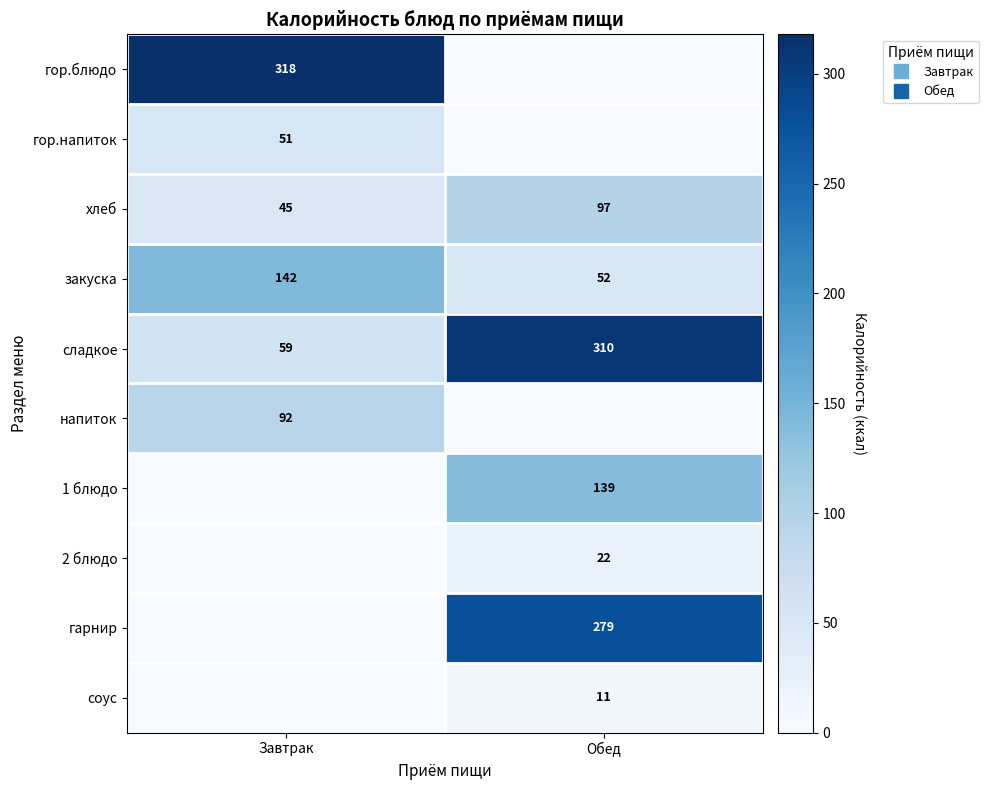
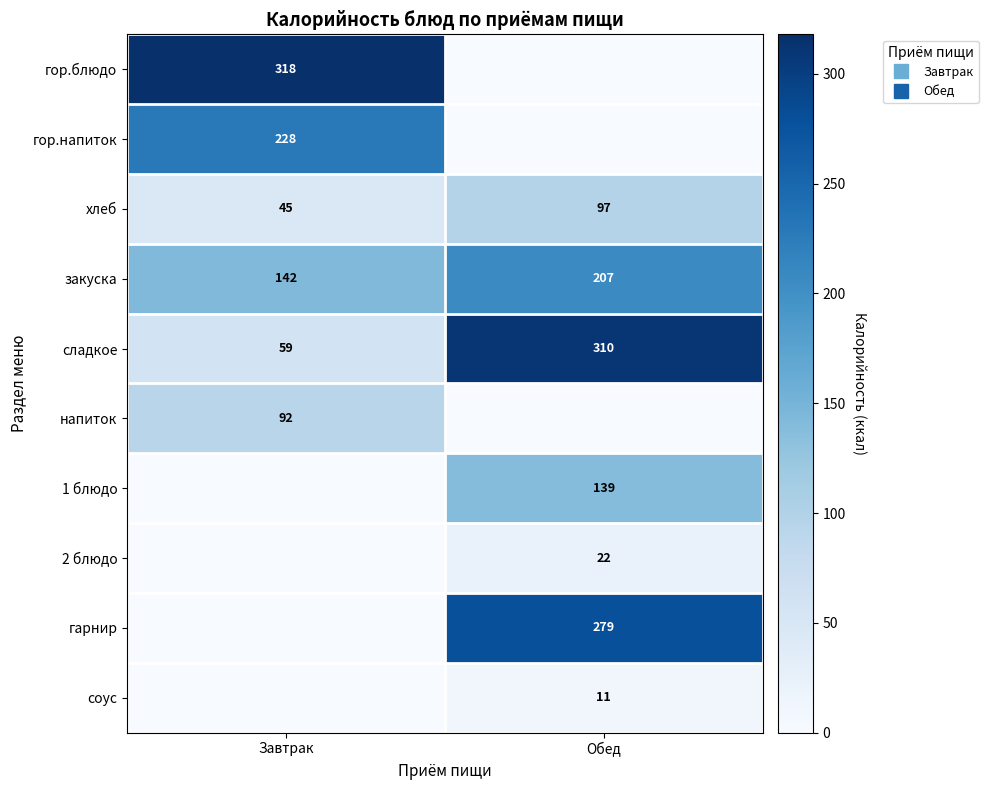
гор.напиток, Завтрак: 51 -> 228
закуска, Обед: 52 -> 207
